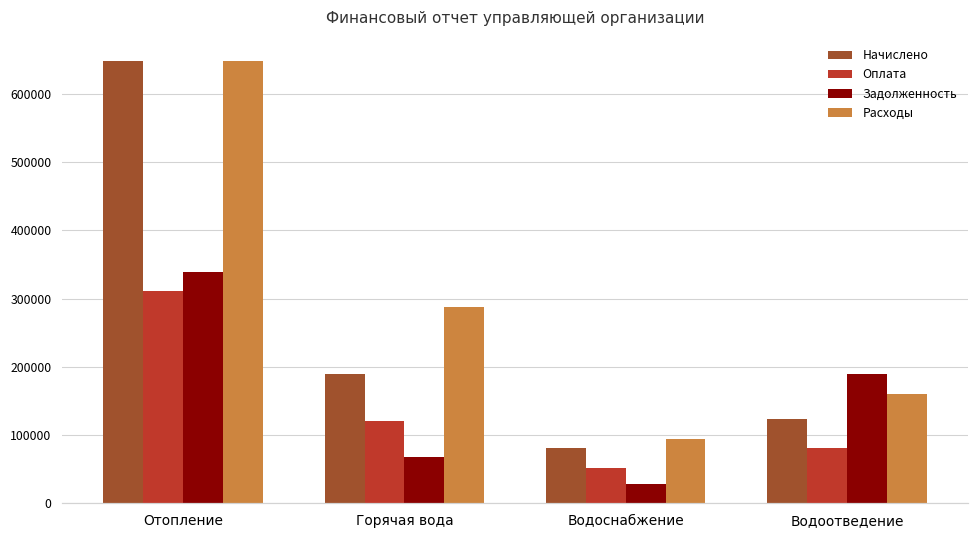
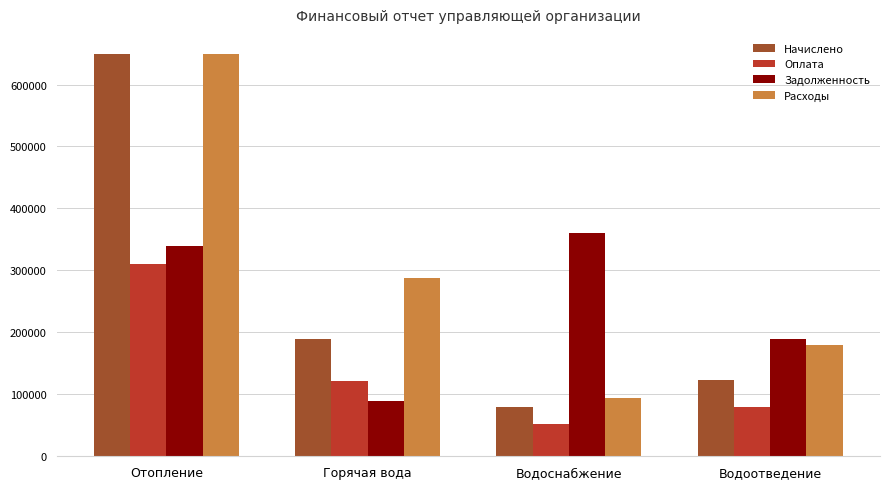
Задолженность, Горячая вода: 70000 -> 90000
Задолженность, Водоснабжение: 30000 -> 360000
Расходы, Водоотведение: 160000 -> 180000
